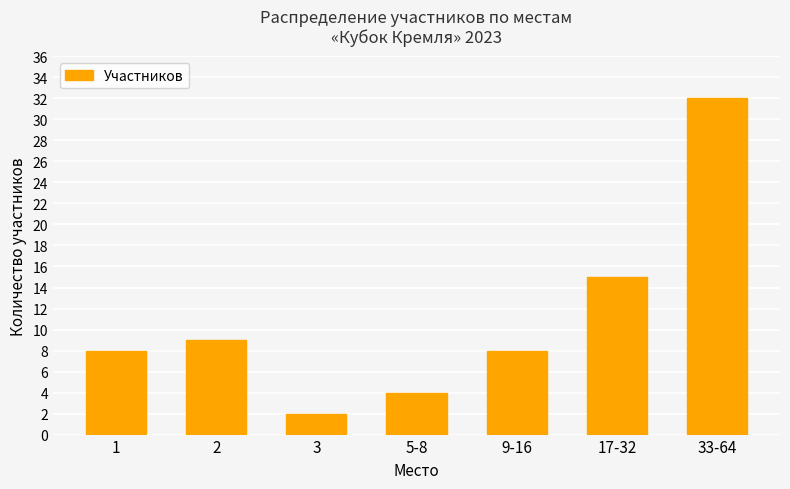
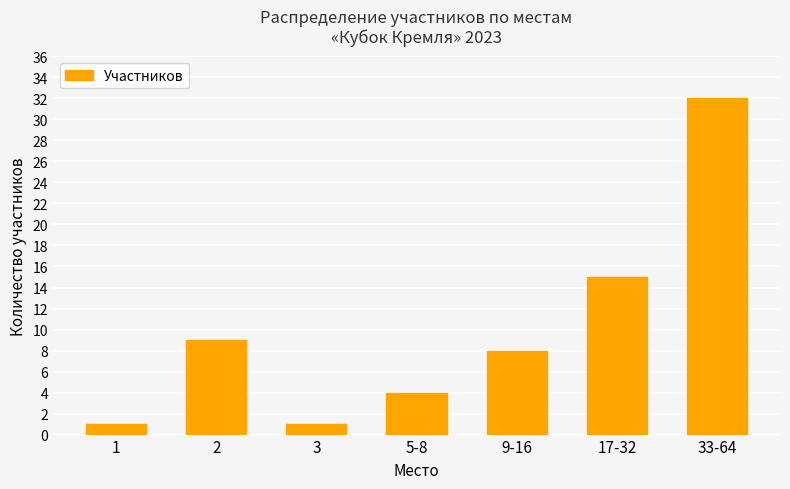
1: 8 -> 1
3: 2 -> 1
